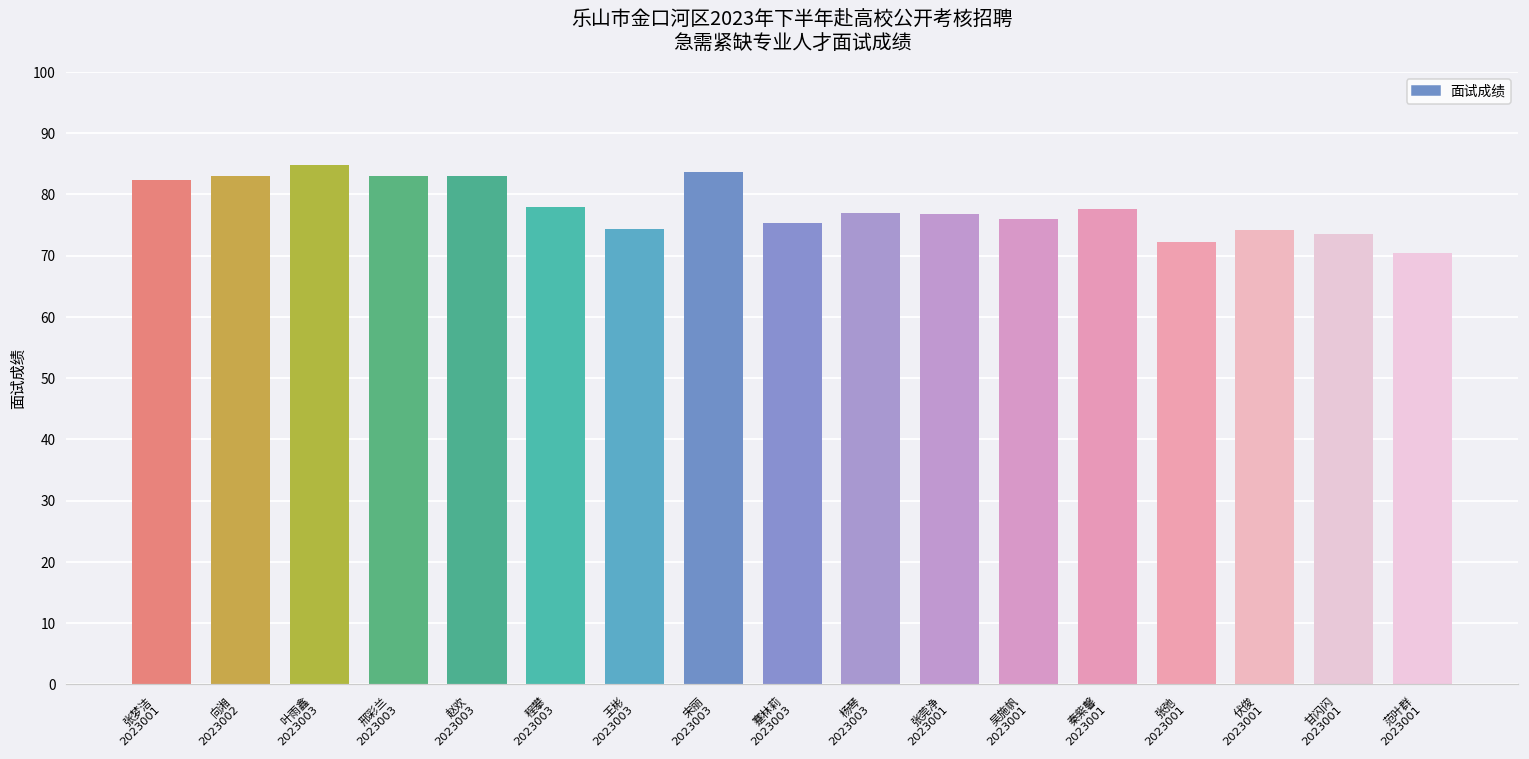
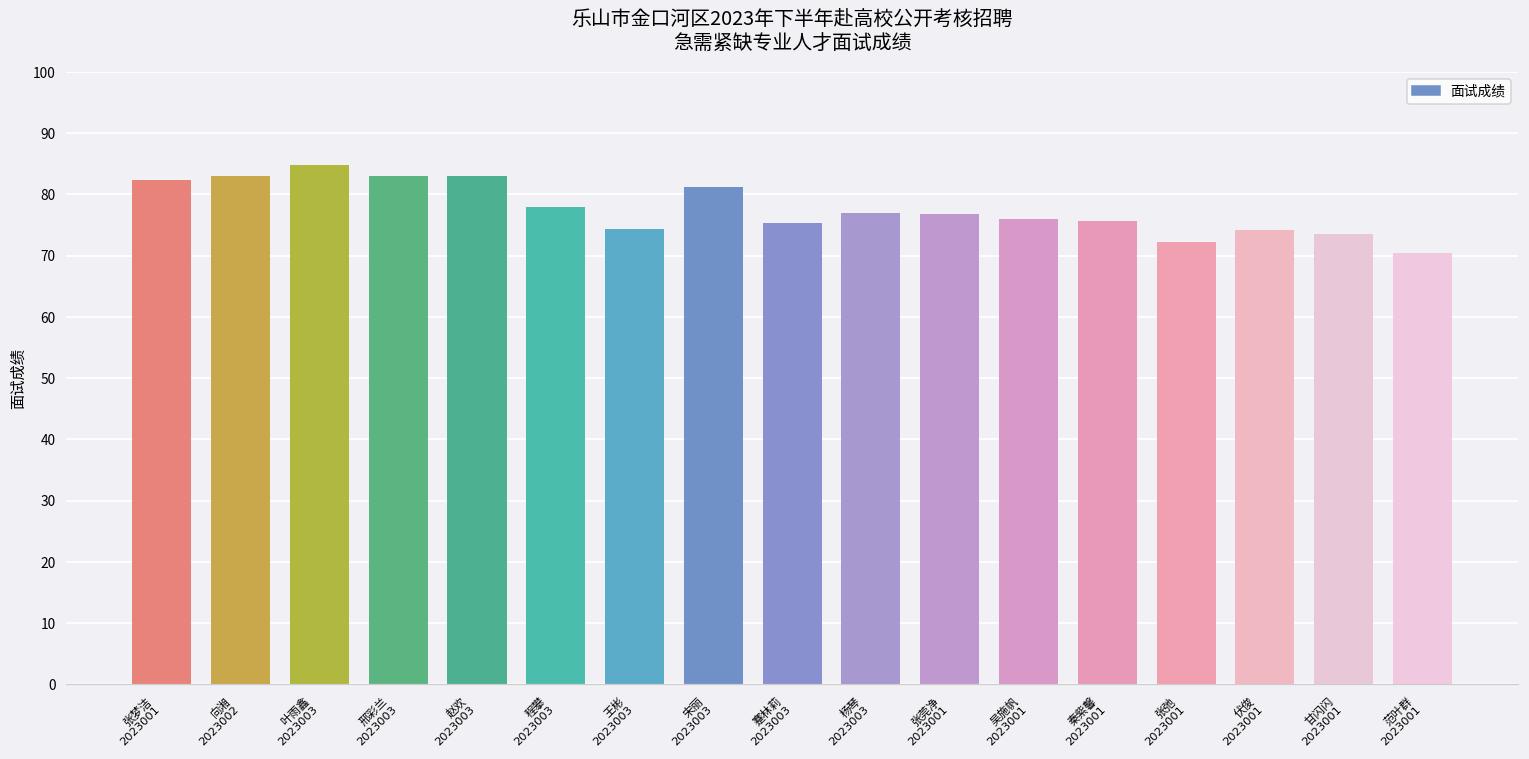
宋丽 2023003: 84 -> 81
秦紫馨 2023001: 78 -> 76
